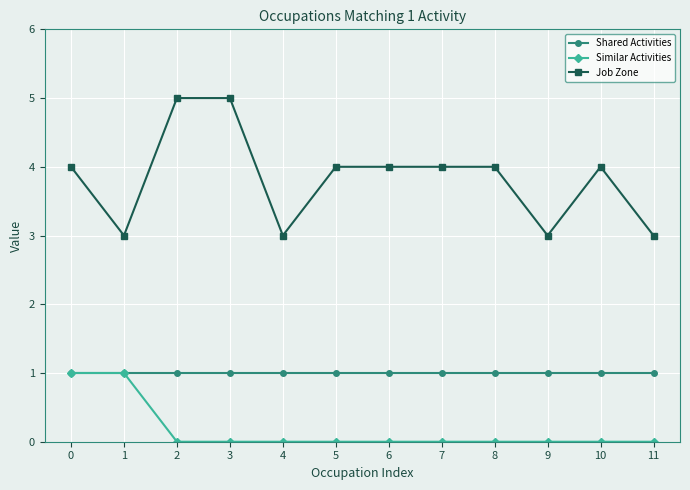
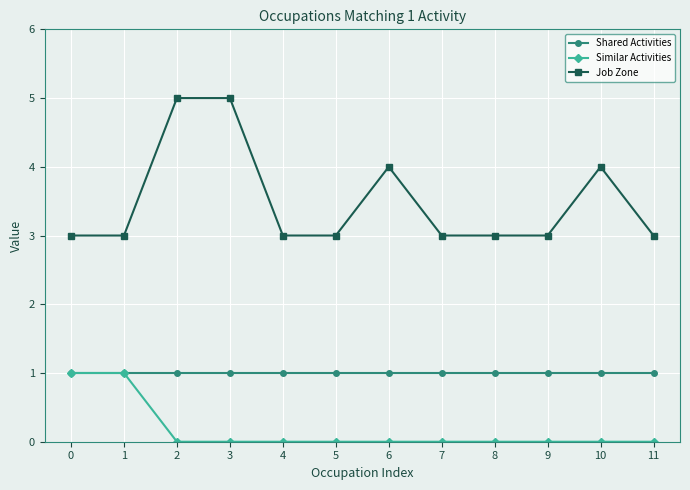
Job Zone, 0: 4 -> 3
Job Zone, 5: 4 -> 3
Job Zone, 7: 4 -> 3
Job Zone, 8: 4 -> 3
